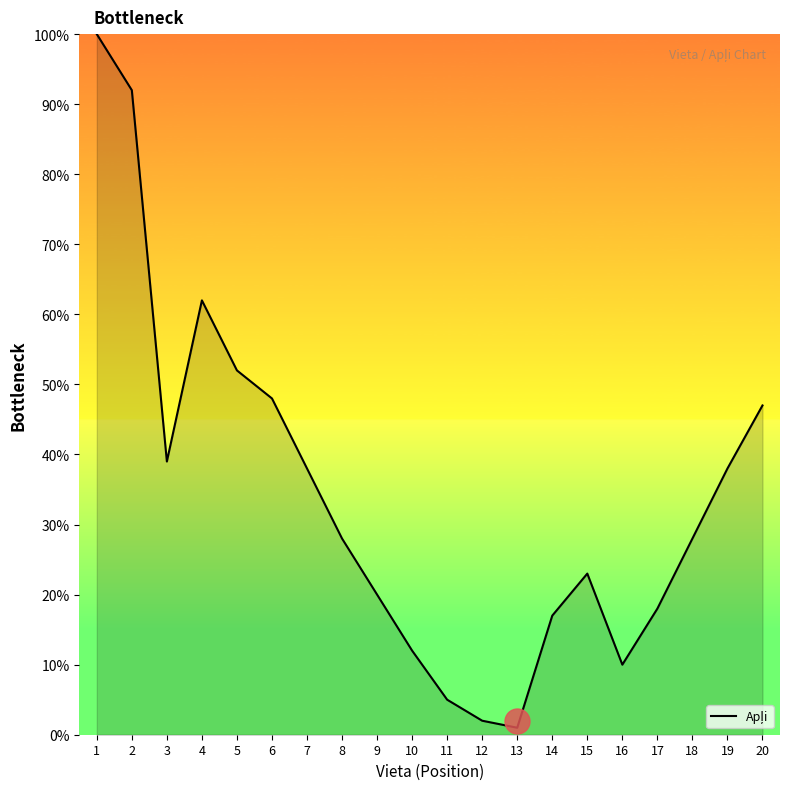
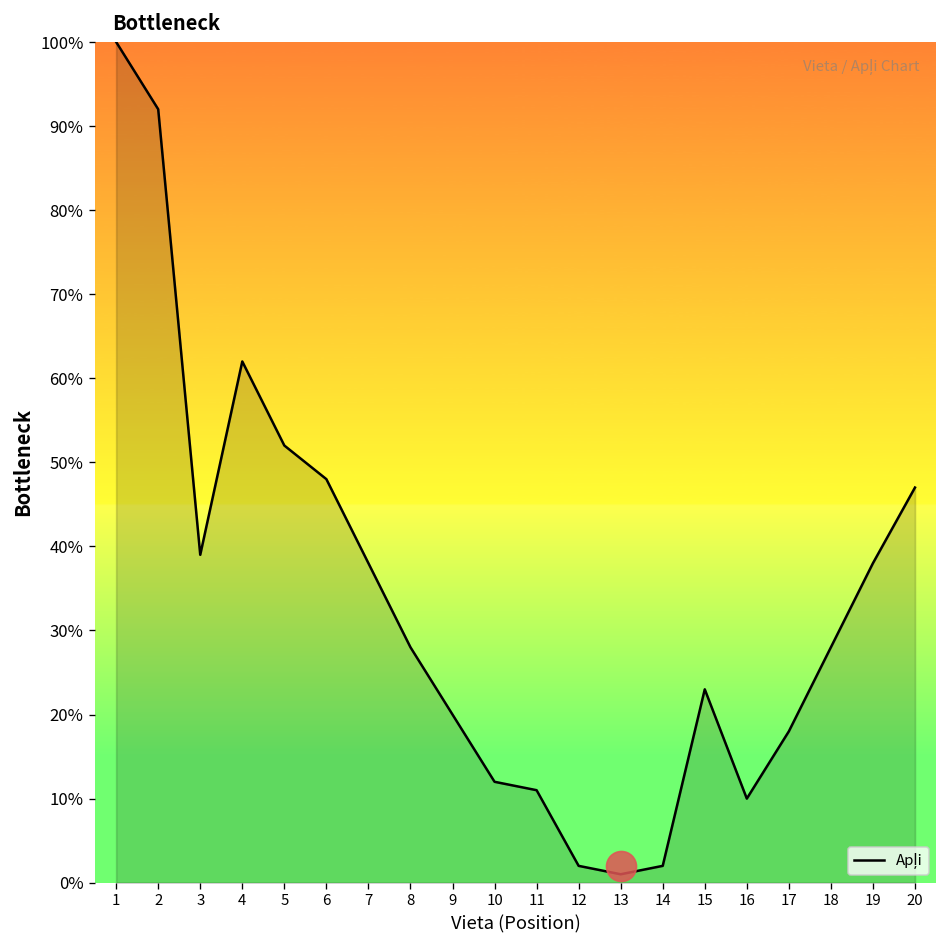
Apļi, 11: 5% -> 11%
Apļi, 14: 17% -> 2%
